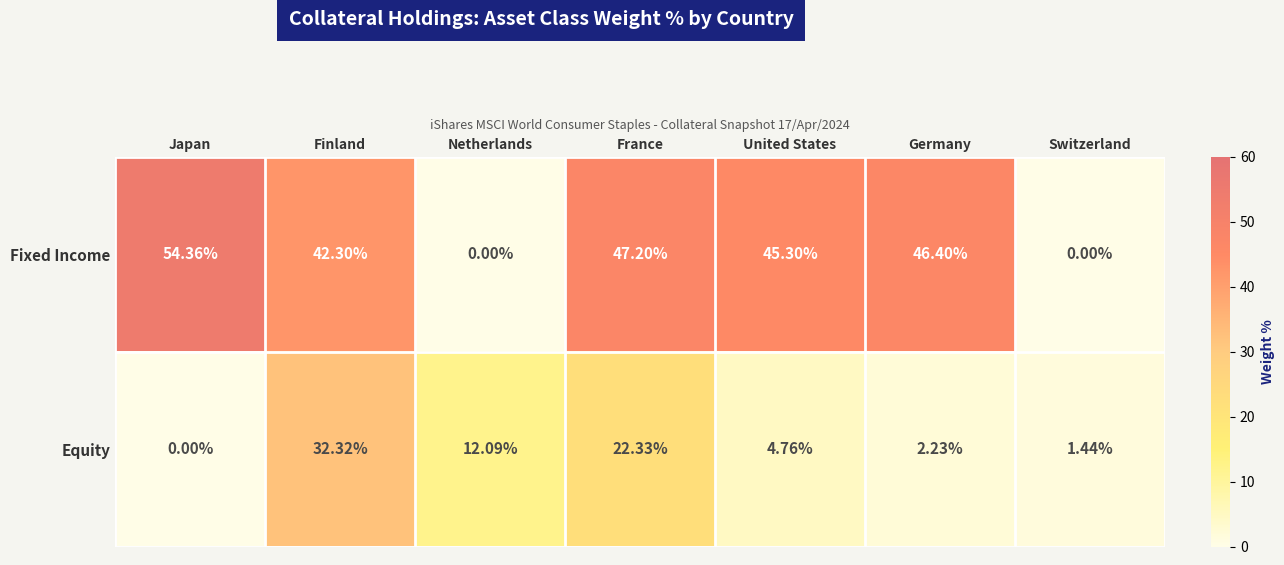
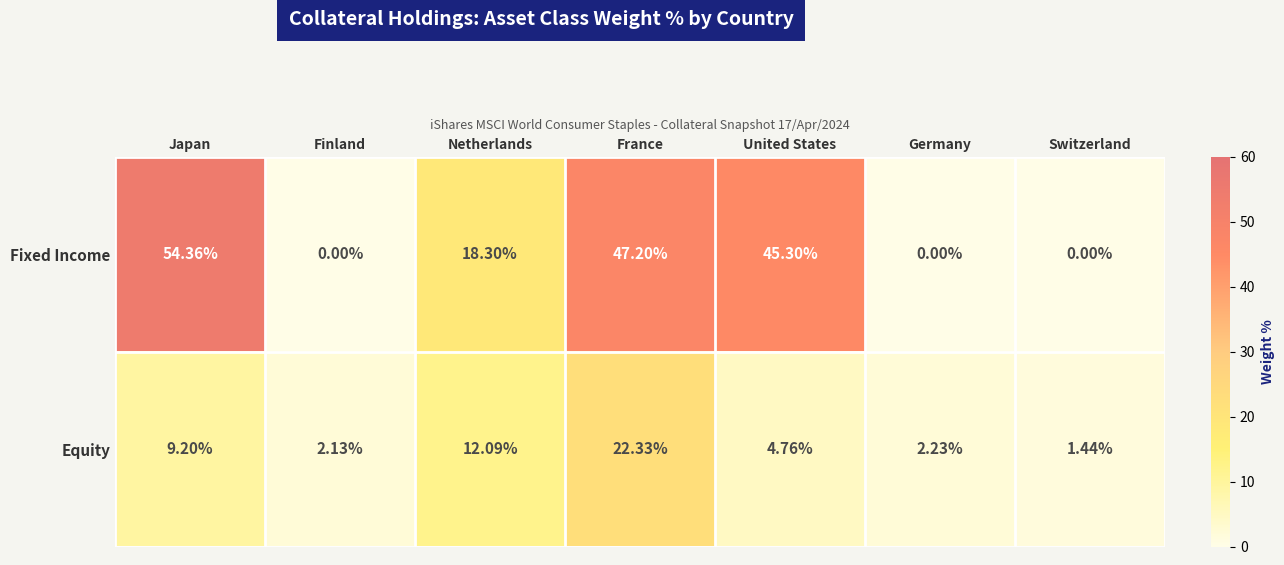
Fixed Income, Finland: 42.30% -> 0.00%
Fixed Income, Netherlands: 0.00% -> 18.30%
Fixed Income, Germany: 46.40% -> 0.00%
Equity, Japan: 0.00% -> 9.20%
Equity, Finland: 32.32% -> 2.13%
